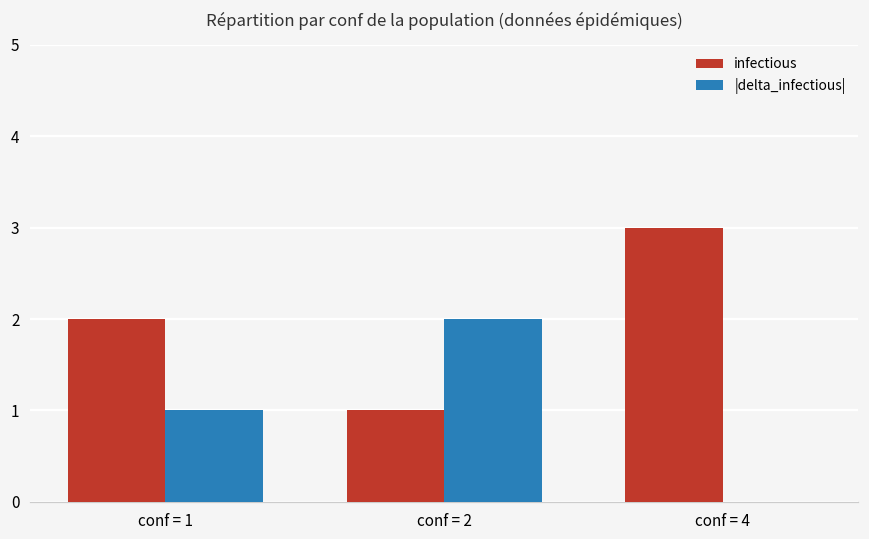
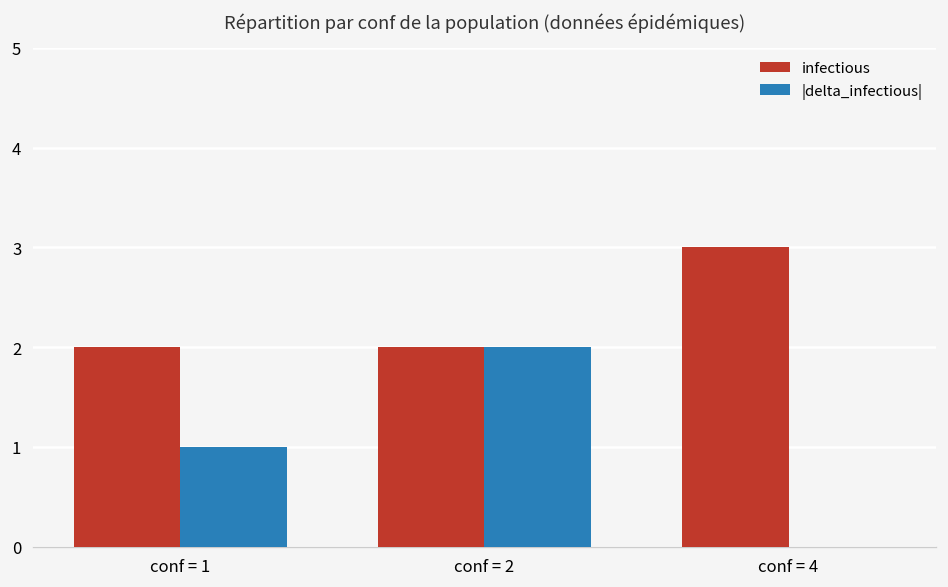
infectious, conf = 2: 1 -> 2
